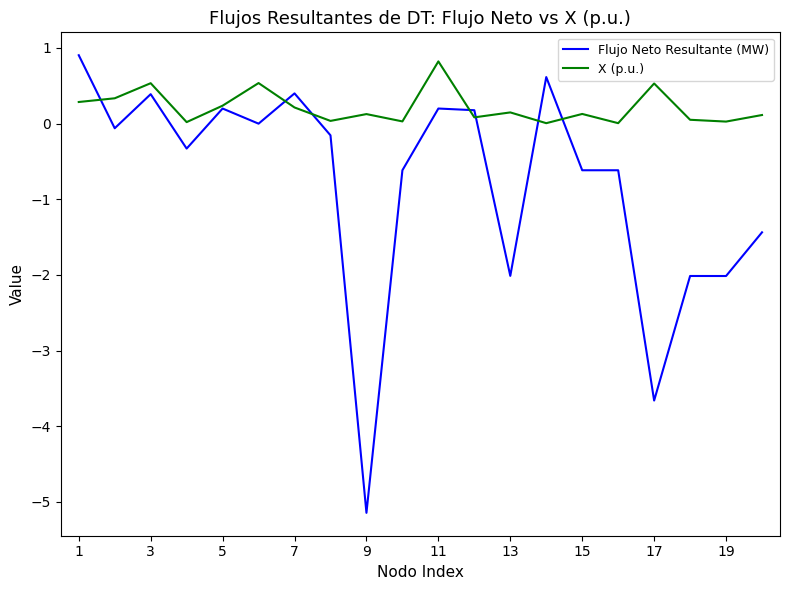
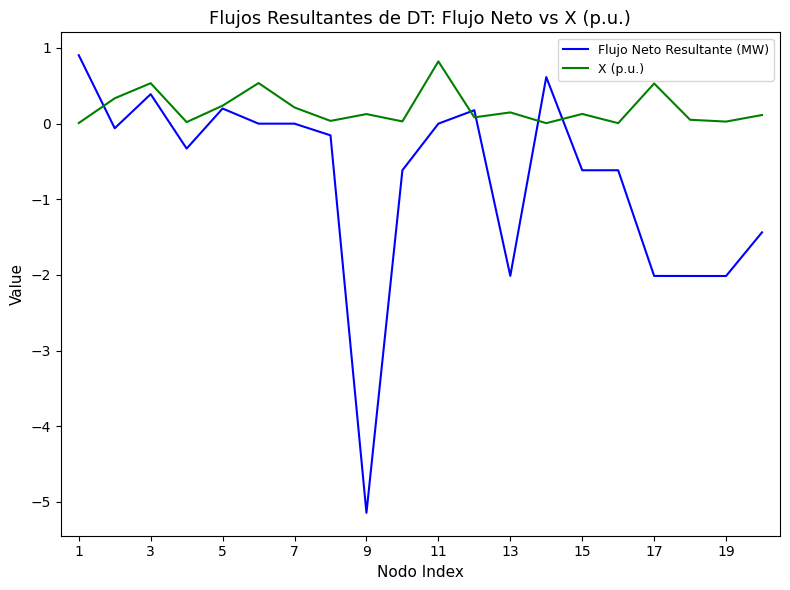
X (p.u.), 1: 0.3 -> 0.0
Flujo Neto Resultante (MW), 7: 0.4 -> 0.0
Flujo Neto Resultante (MW), 11: 0.2 -> 0.0
Flujo Neto Resultante (MW), 17: -3.7 -> -2.0
